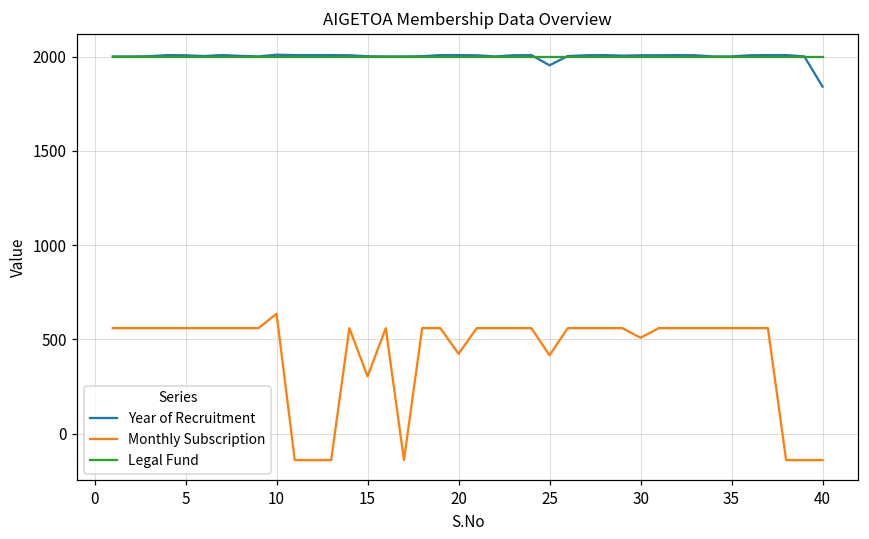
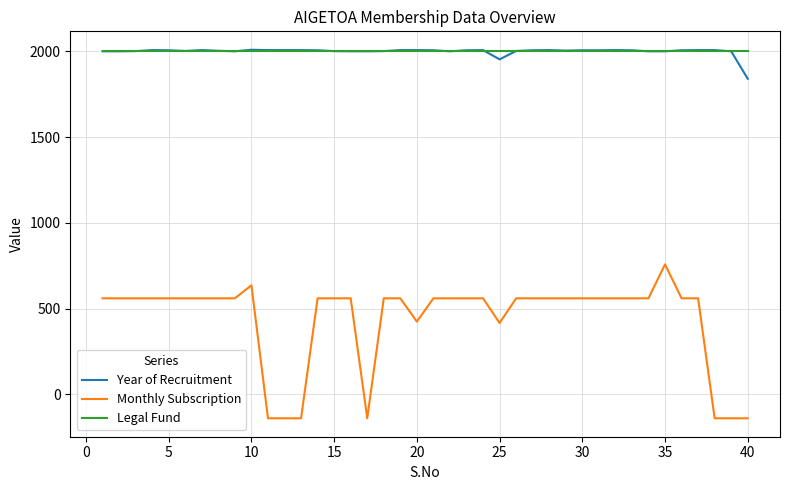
Monthly Subscription, 15: 300 -> 560
Monthly Subscription, 30: 510 -> 560
Monthly Subscription, 35: 560 -> 760
